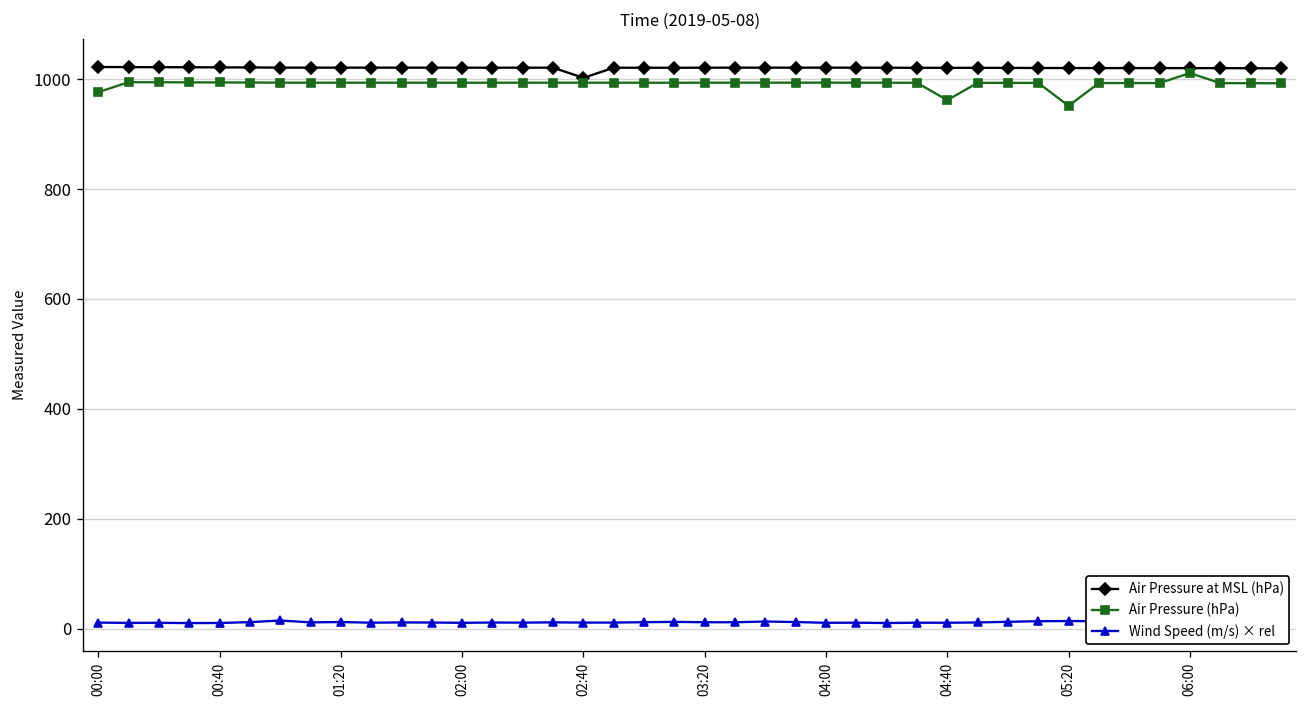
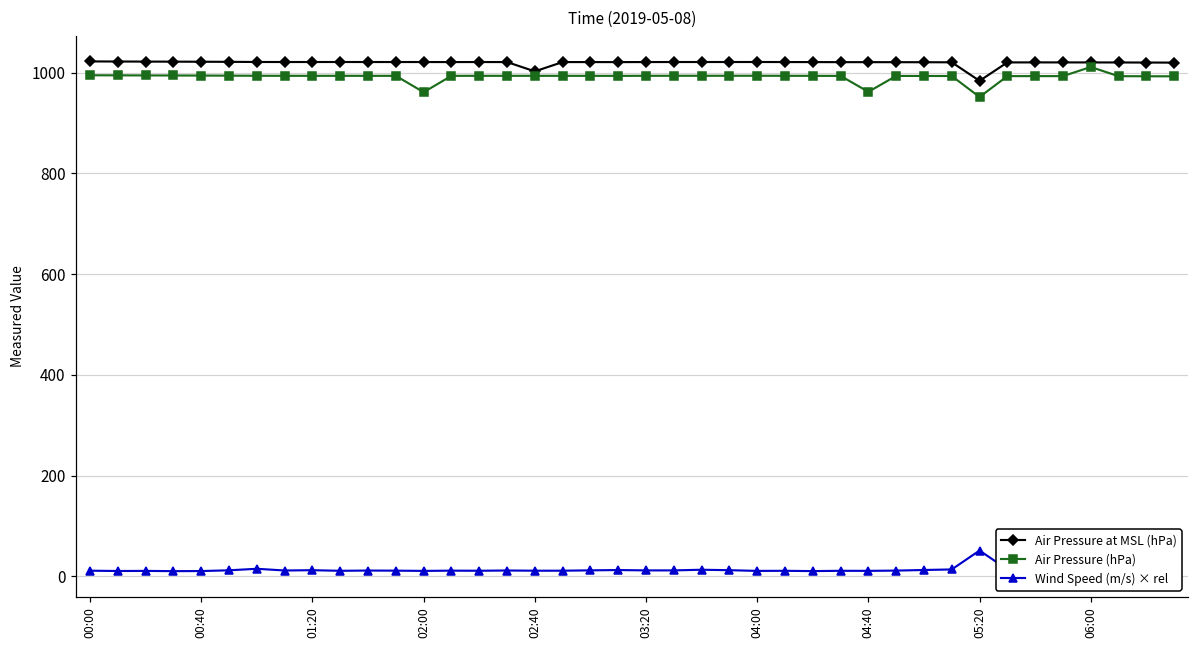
Air Pressure (hPa), 00:00: 980 -> 990
Air Pressure (hPa), 02:00: 990 -> 960
Air Pressure at MSL (hPa), 05:20: 1020 -> 980
Wind Speed (m/s) × rel, 05:20: 10 -> 50
